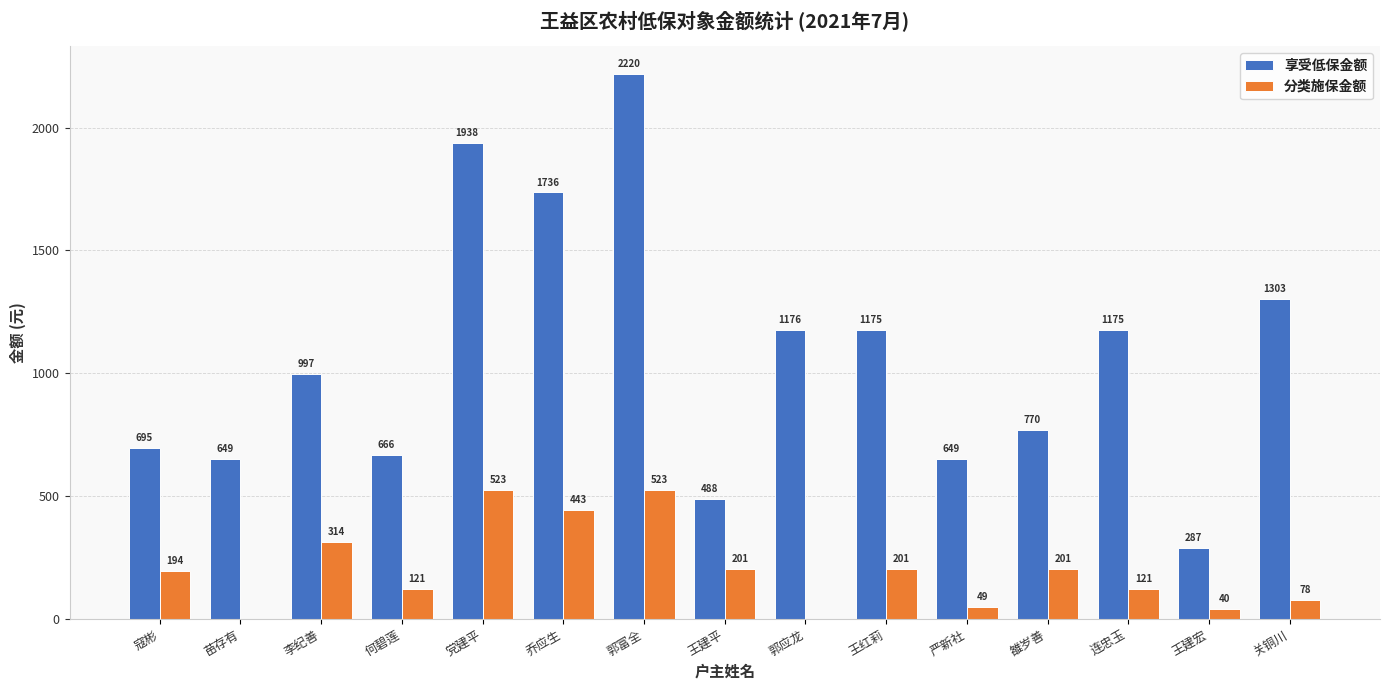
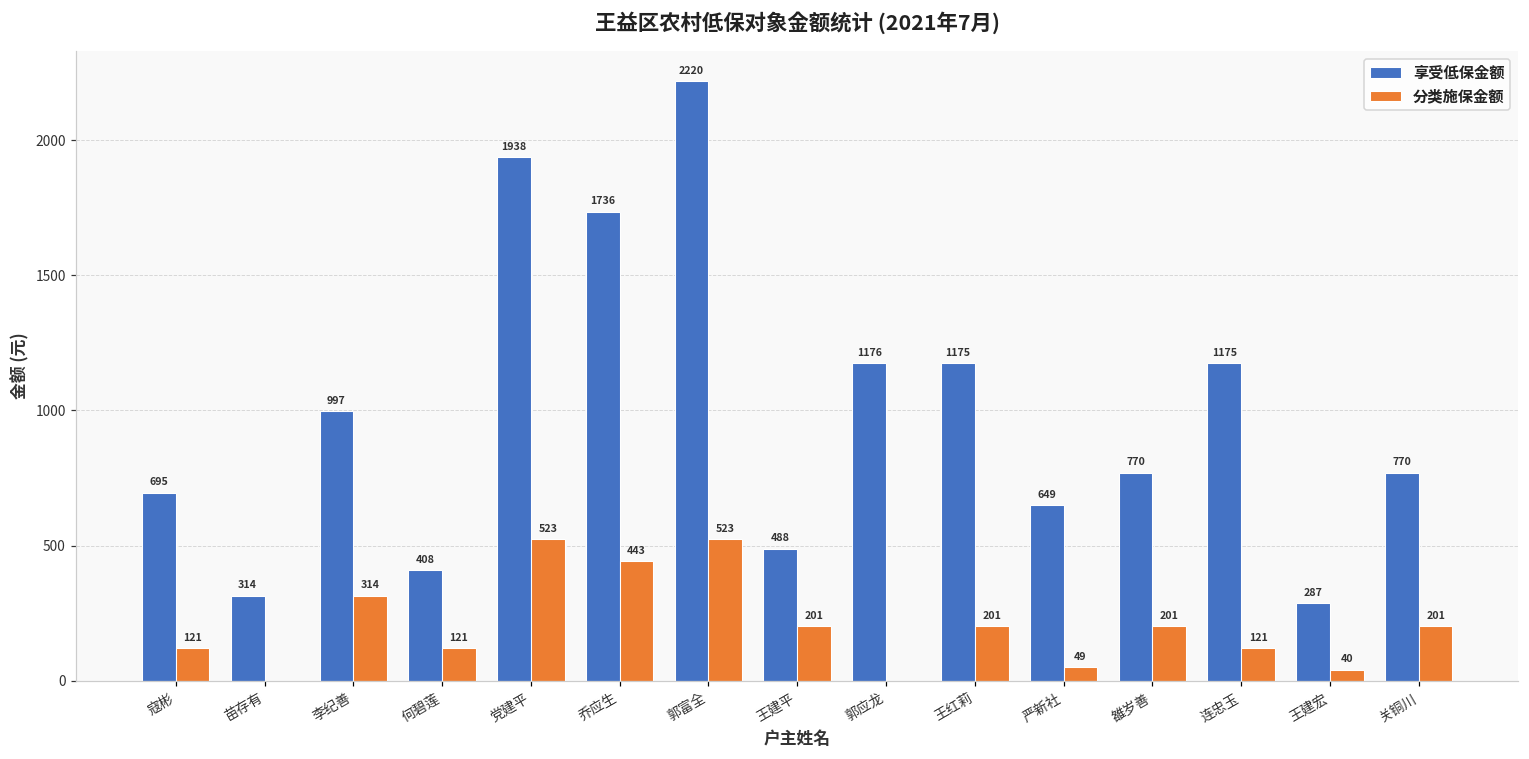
分类施保金额, 寇彬: 194 -> 121
享受低保金额, 苗存有: 649 -> 314
享受低保金额, 何碧莲: 666 -> 408
享受低保金额, 关铜川: 1303 -> 770
分类施保金额, 关铜川: 78 -> 201
